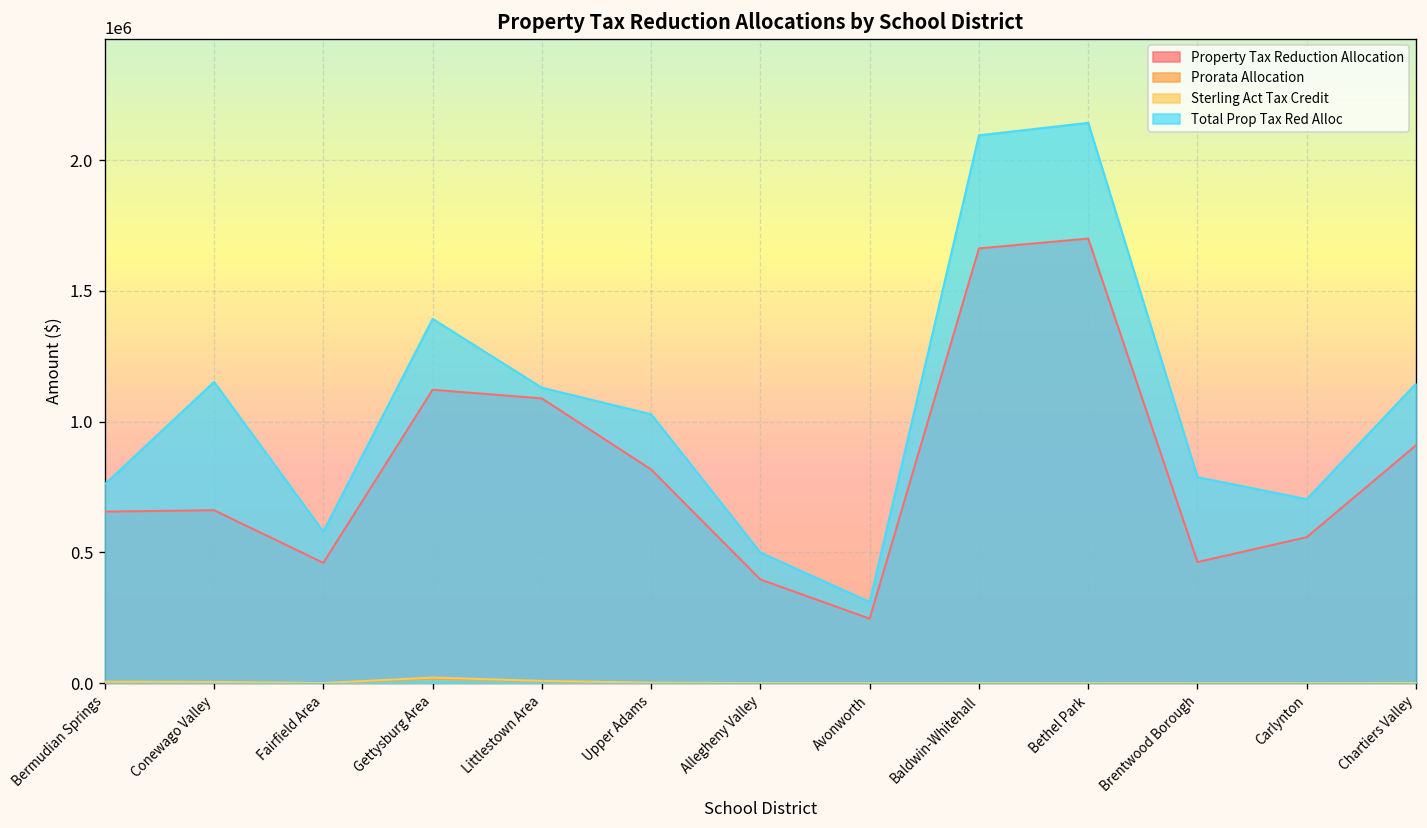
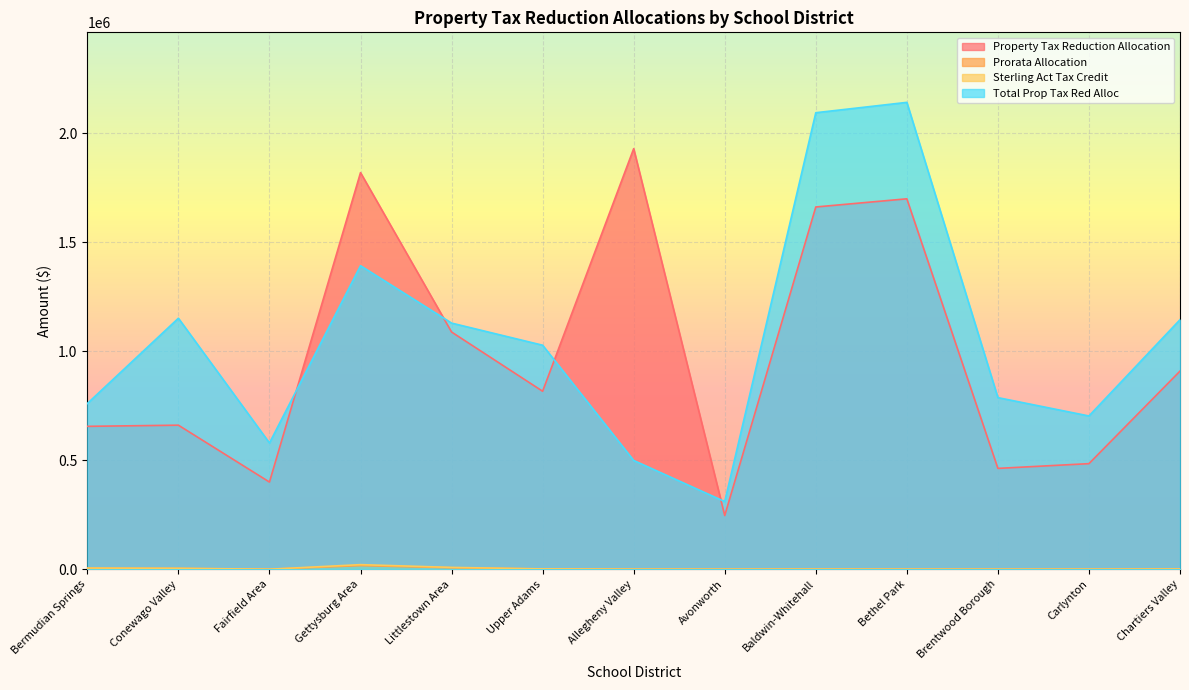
Property Tax Reduction Allocation, Fairfield Area: 460000 -> 400000
Property Tax Reduction Allocation, Gettysburg Area: 1120000 -> 1820000
Property Tax Reduction Allocation, Allegheny Valley: 400000 -> 1930000
Property Tax Reduction Allocation, Carlynton: 560000 -> 480000
